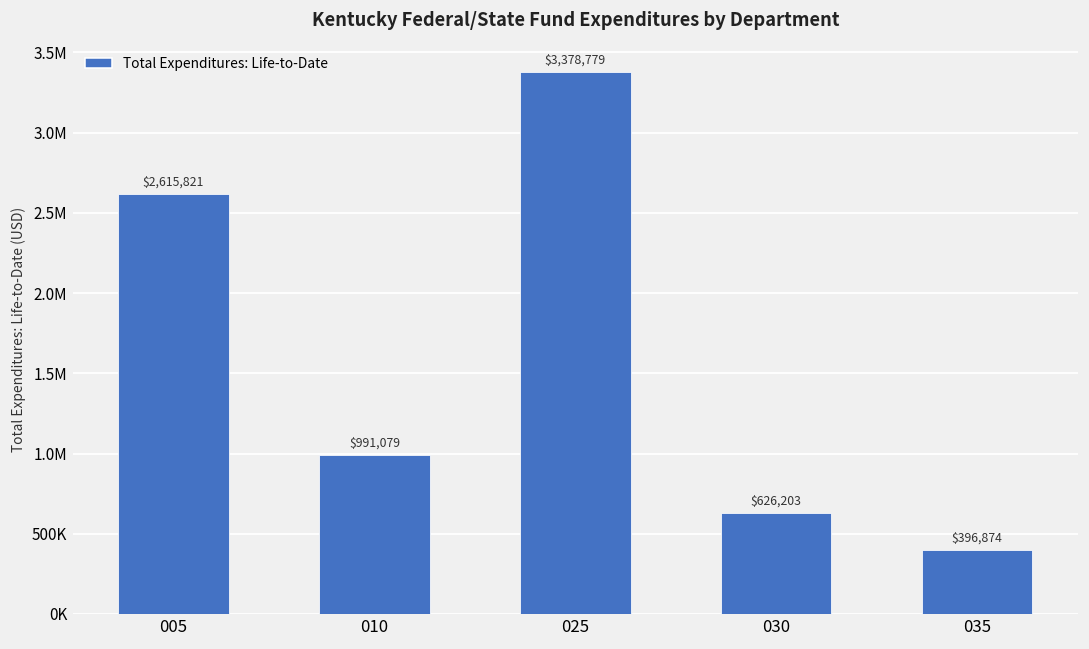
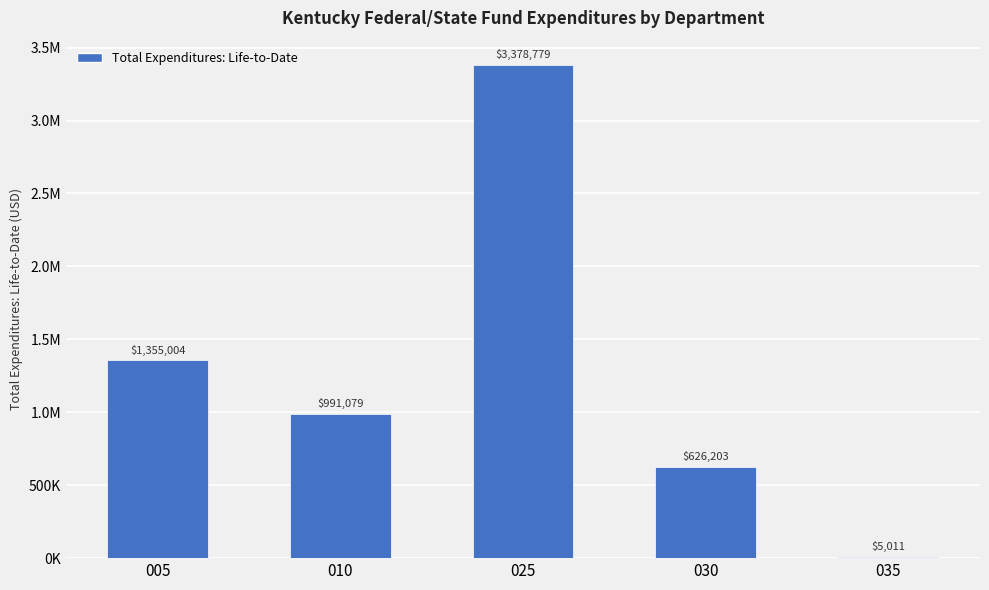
005: $2,615,821 -> $1,355,004
035: $396,874 -> $5,011
